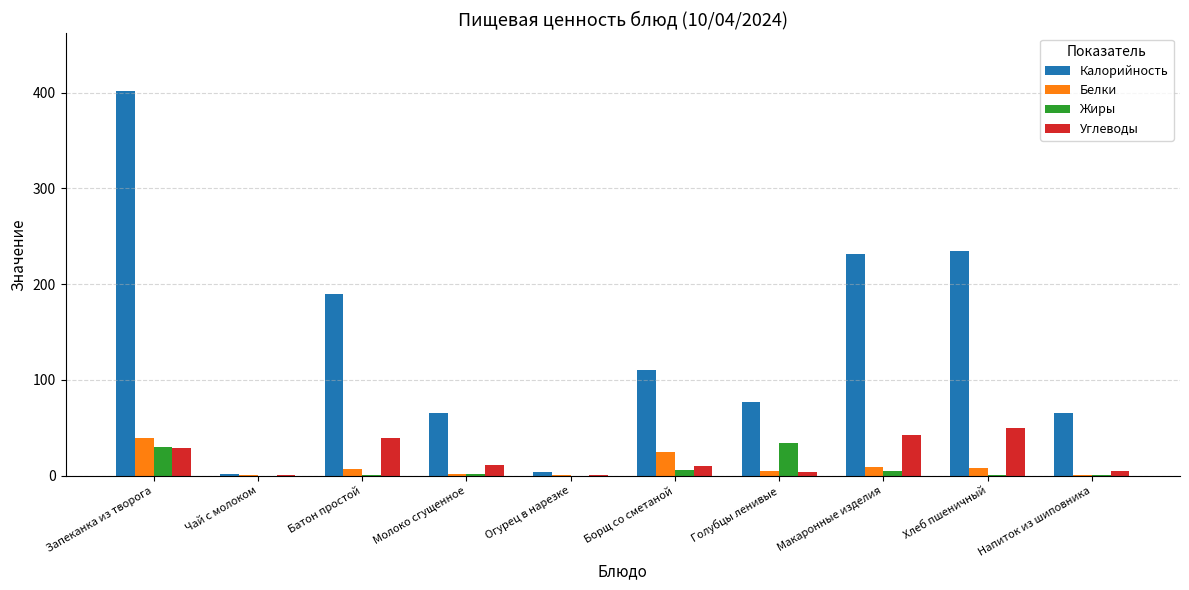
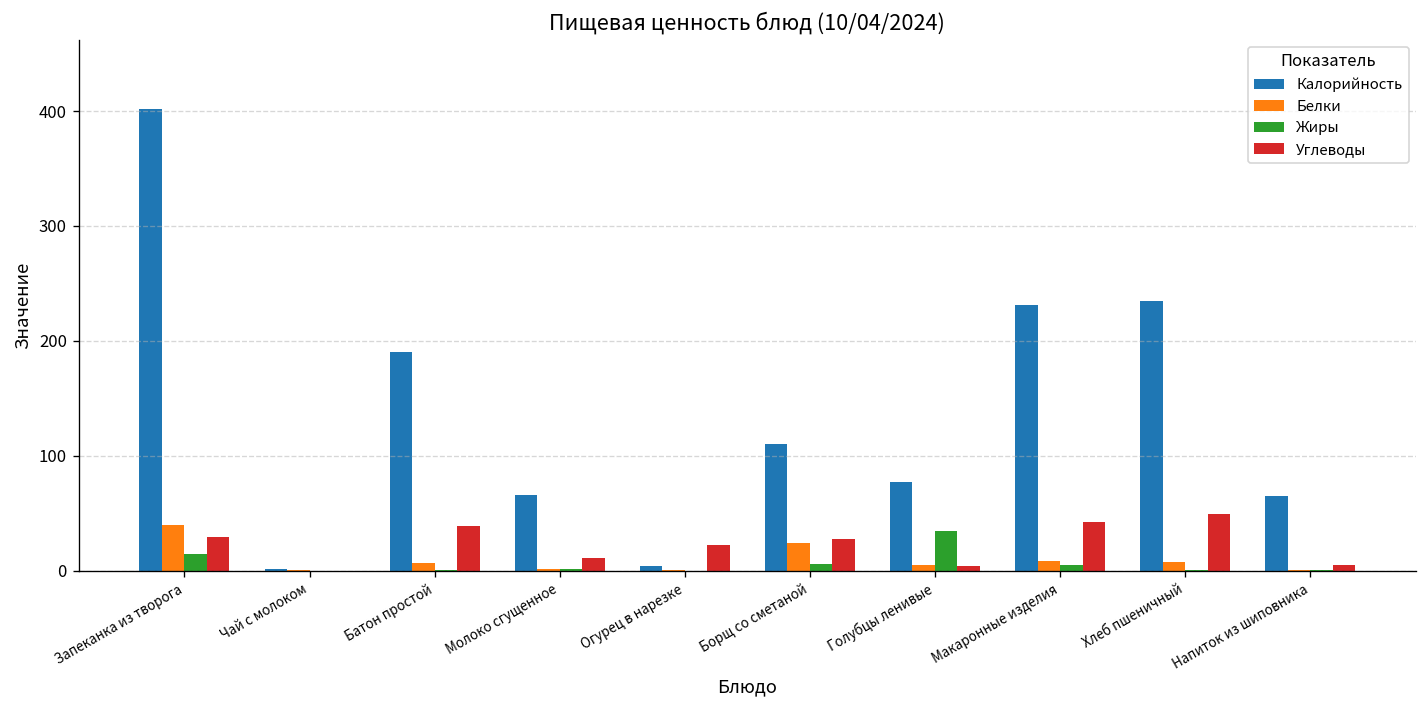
Жиры, Запеканка из творога: 30 -> 10
Углеводы, Огурец в нарезке: 0 -> 20
Углеводы, Борщ со сметаной: 10 -> 30
